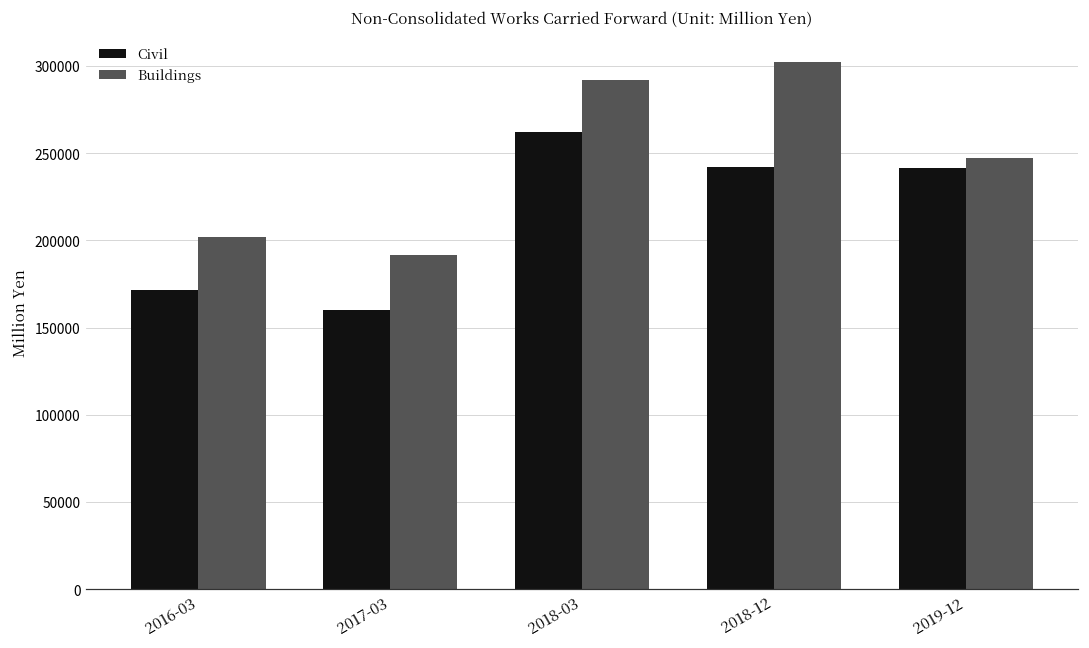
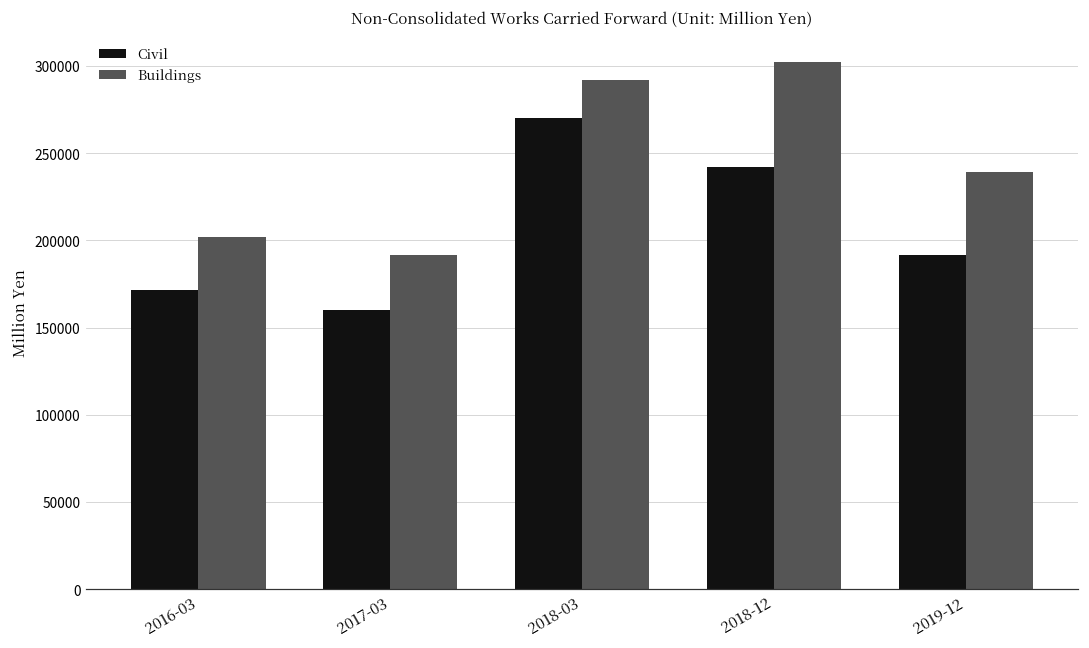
Civil, 2018-03: 262000 -> 270000
Civil, 2019-12: 241000 -> 192000
Buildings, 2019-12: 247000 -> 239000
